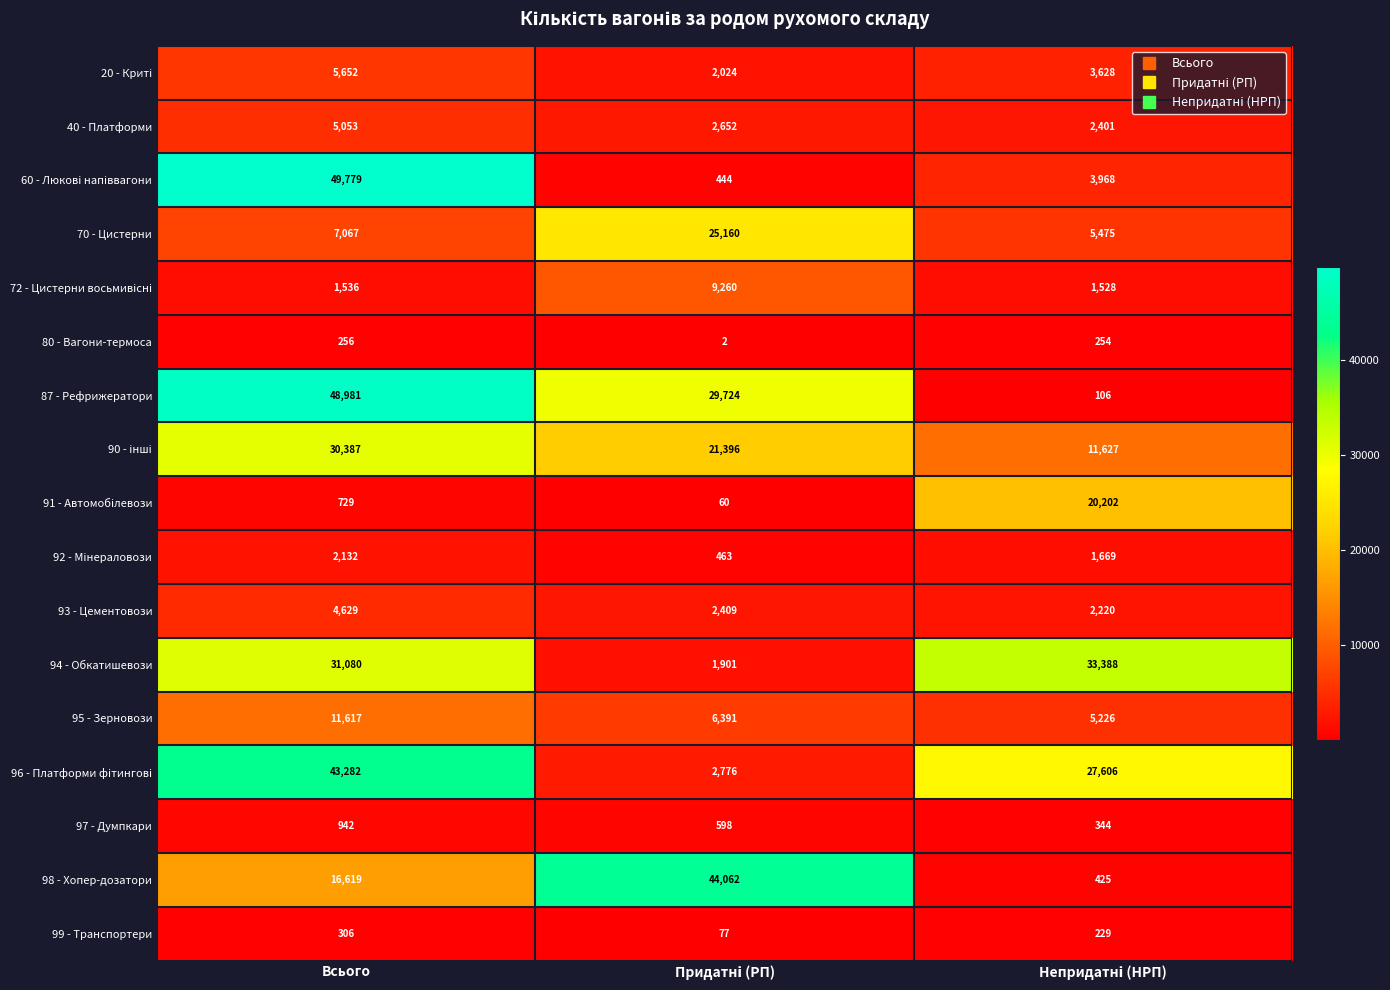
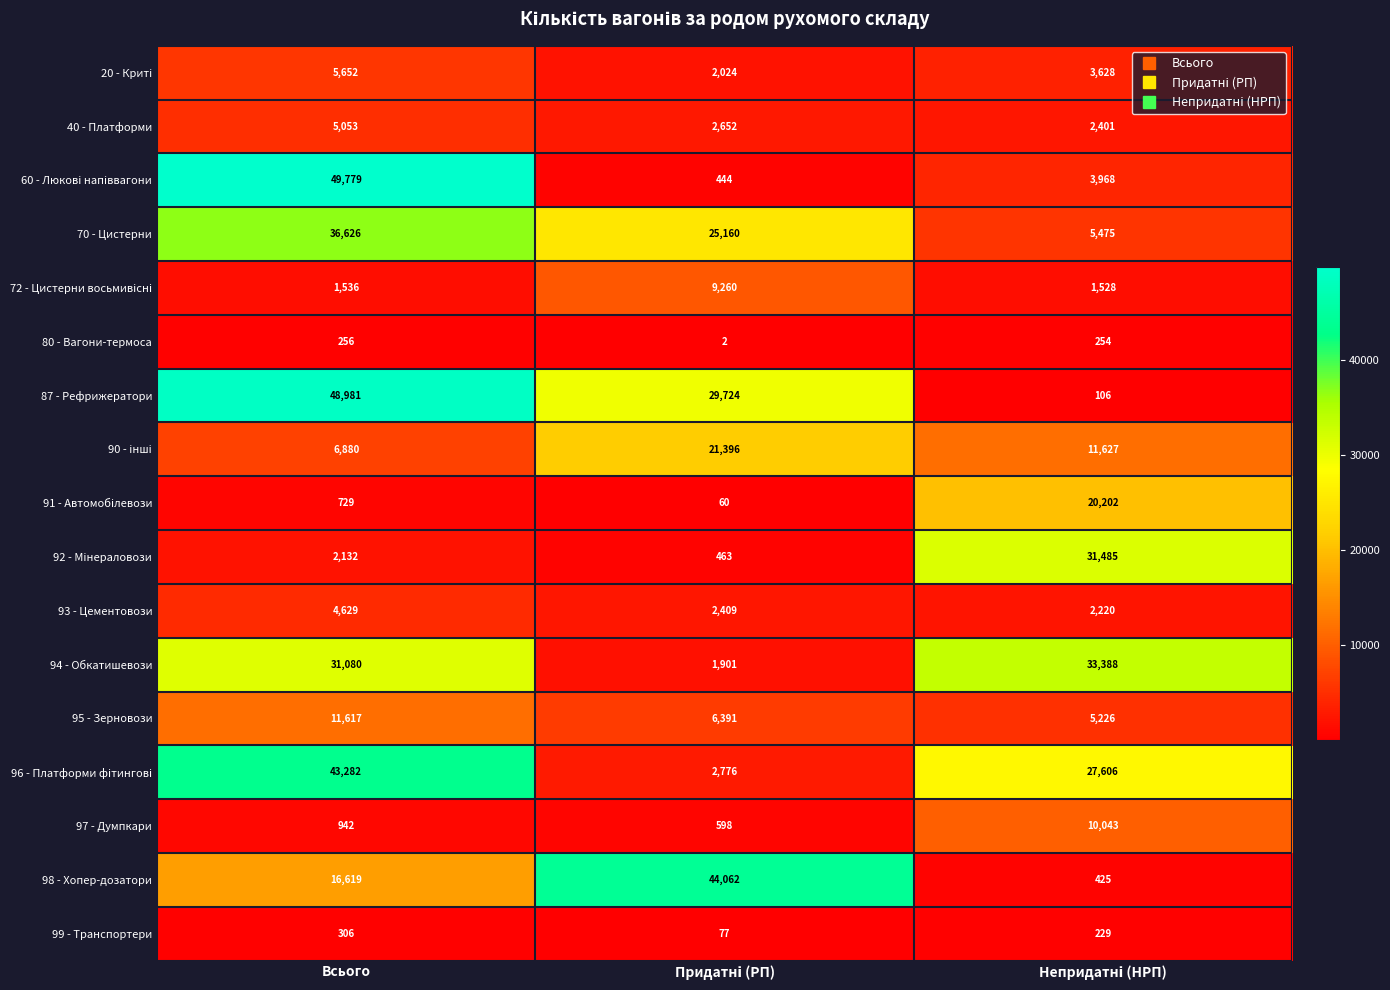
70 - Цистерни, Всього: 7,067 -> 36,626
90 - iншi, Всього: 30,387 -> 6,880
92 - Мiнераловози, Непридатні (НРП): 1,669 -> 31,485
97 - Думпкари, Непридатні (НРП): 344 -> 10,043
